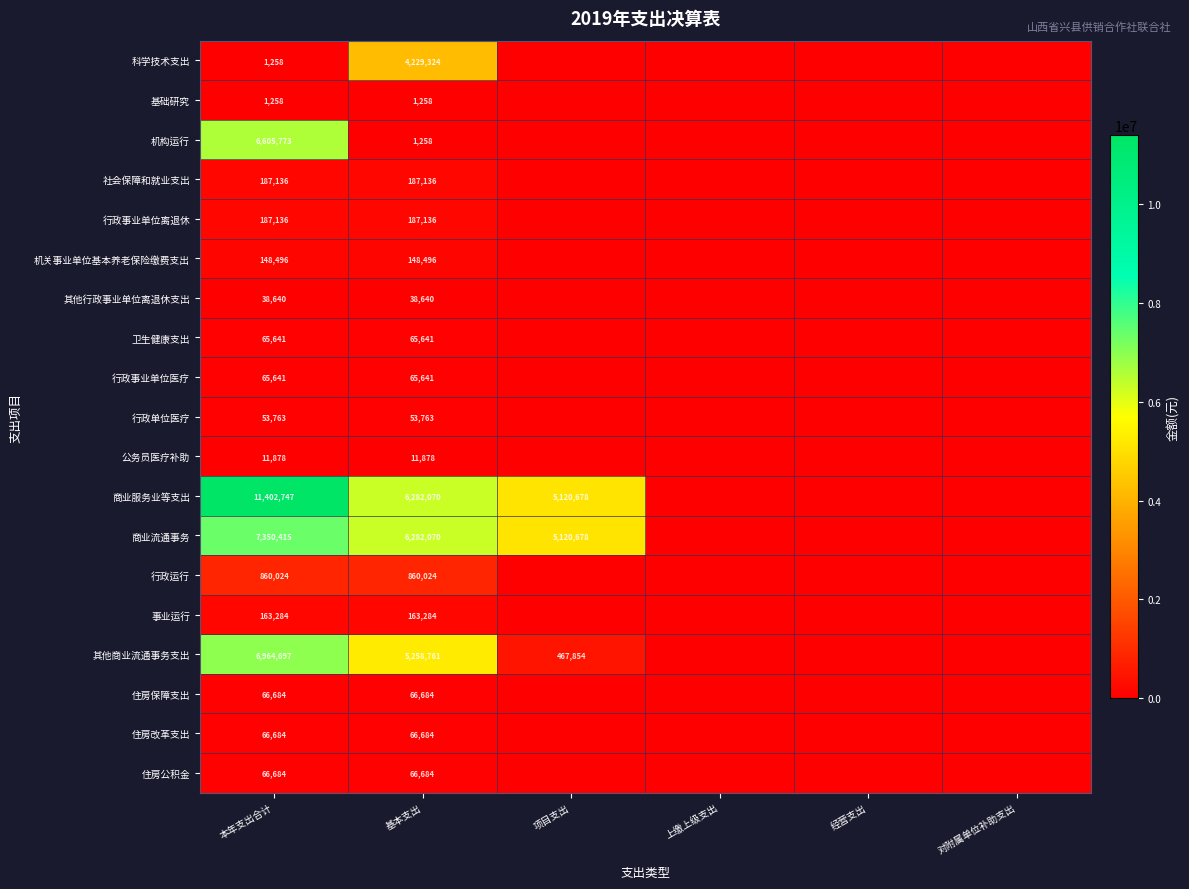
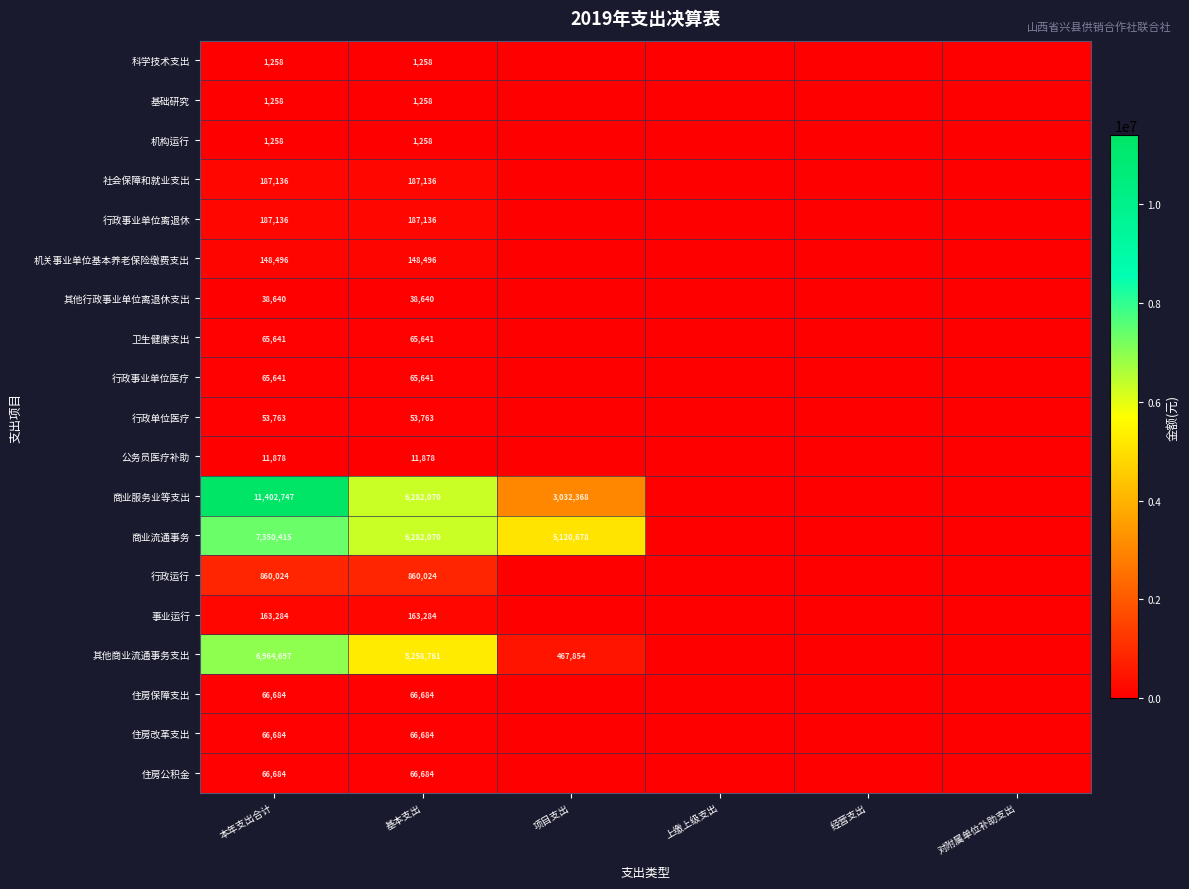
科学技术支出, 基本支出: 4,229,324 -> 1,258
机构运行, 本年支出合计: 6,605,773 -> 1,258
商业服务业等支出, 项目支出: 5,120,678 -> 3,032,368
